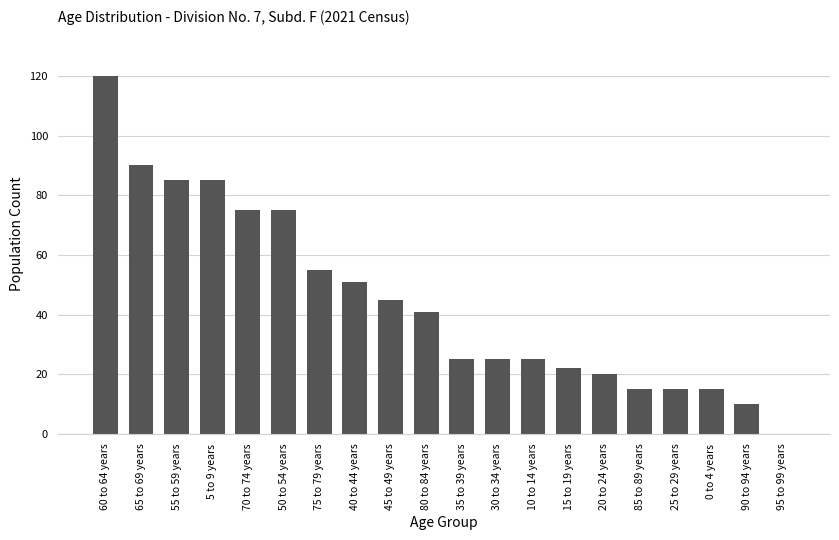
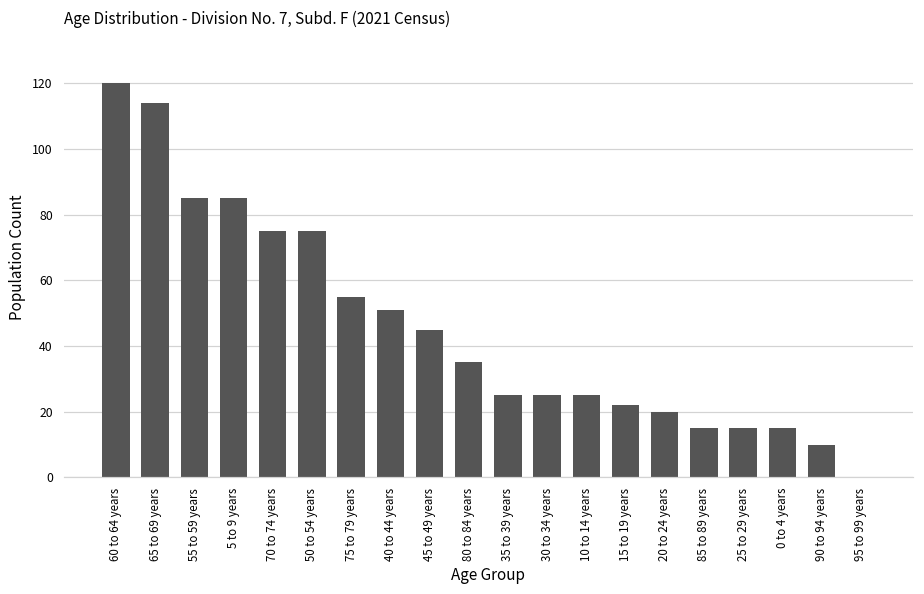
65 to 69 years: 90 -> 114
80 to 84 years: 41 -> 35
